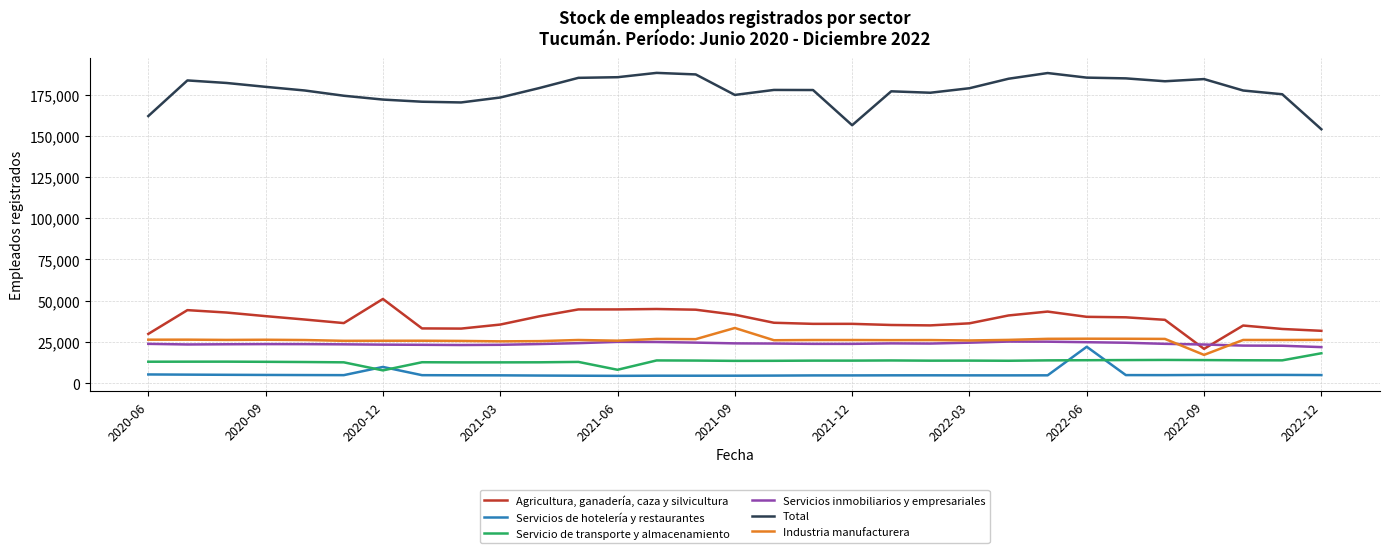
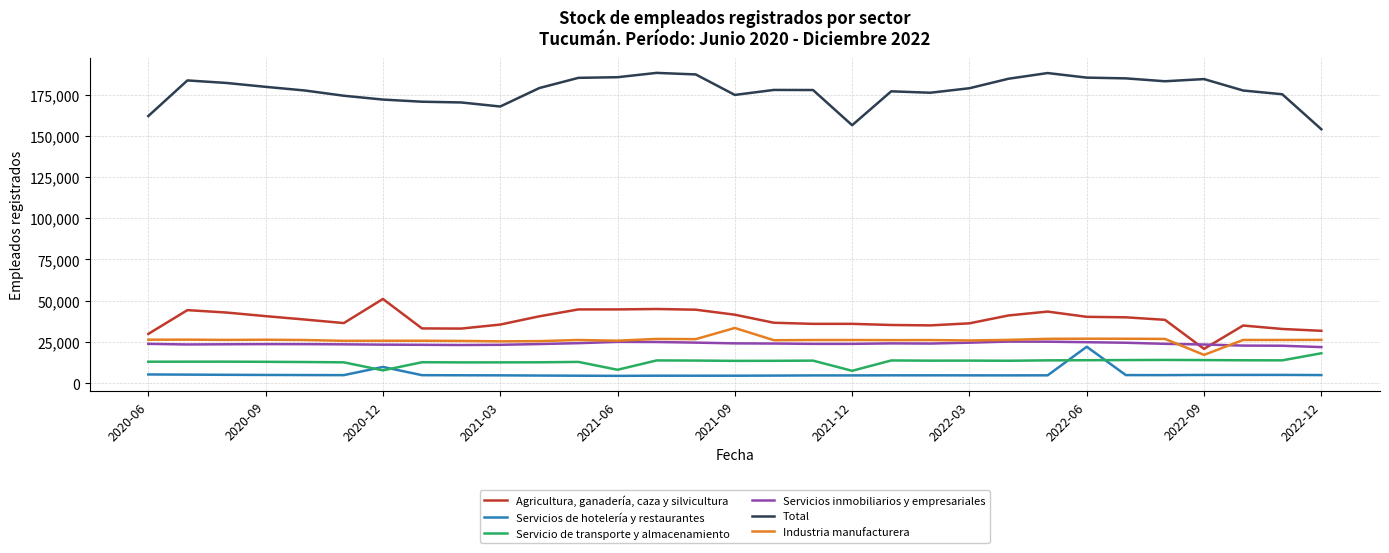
Total, 2021-03: 173,000 -> 168,000
Servicio de transporte y almacenamiento, 2021-12: 14,000 -> 7,000
